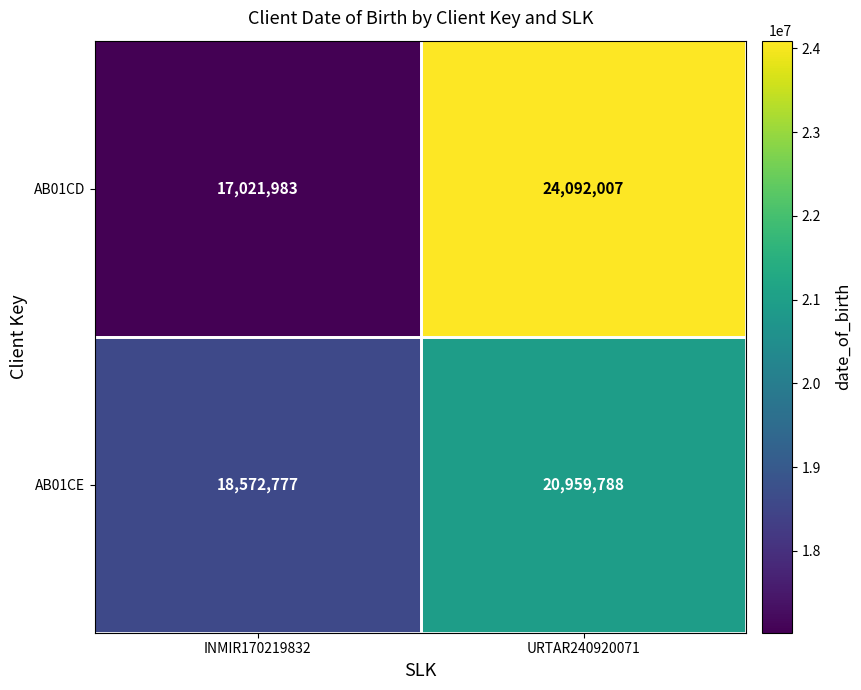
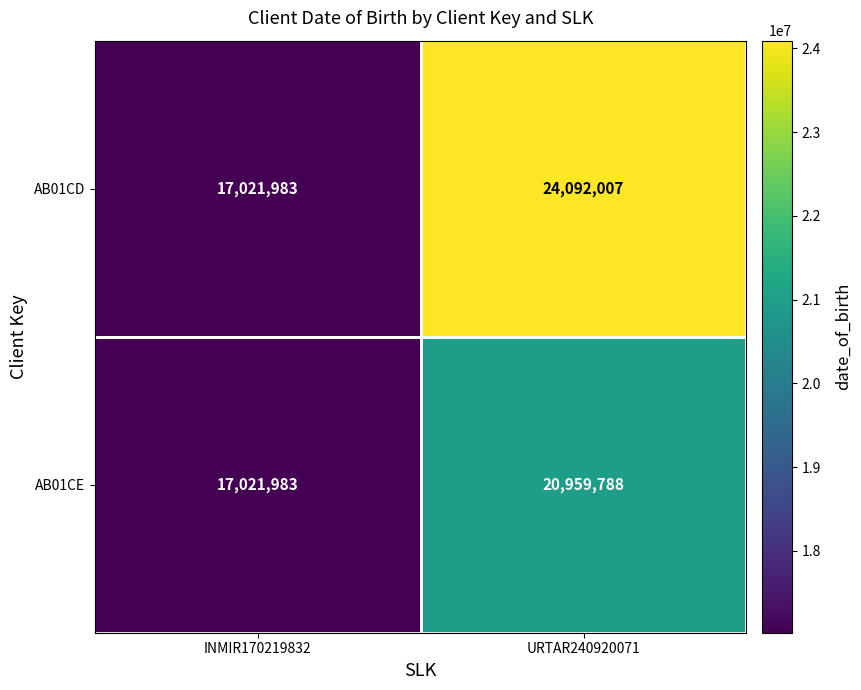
AB01CE, INMIR170219832: 18,572,777 -> 17,021,983
